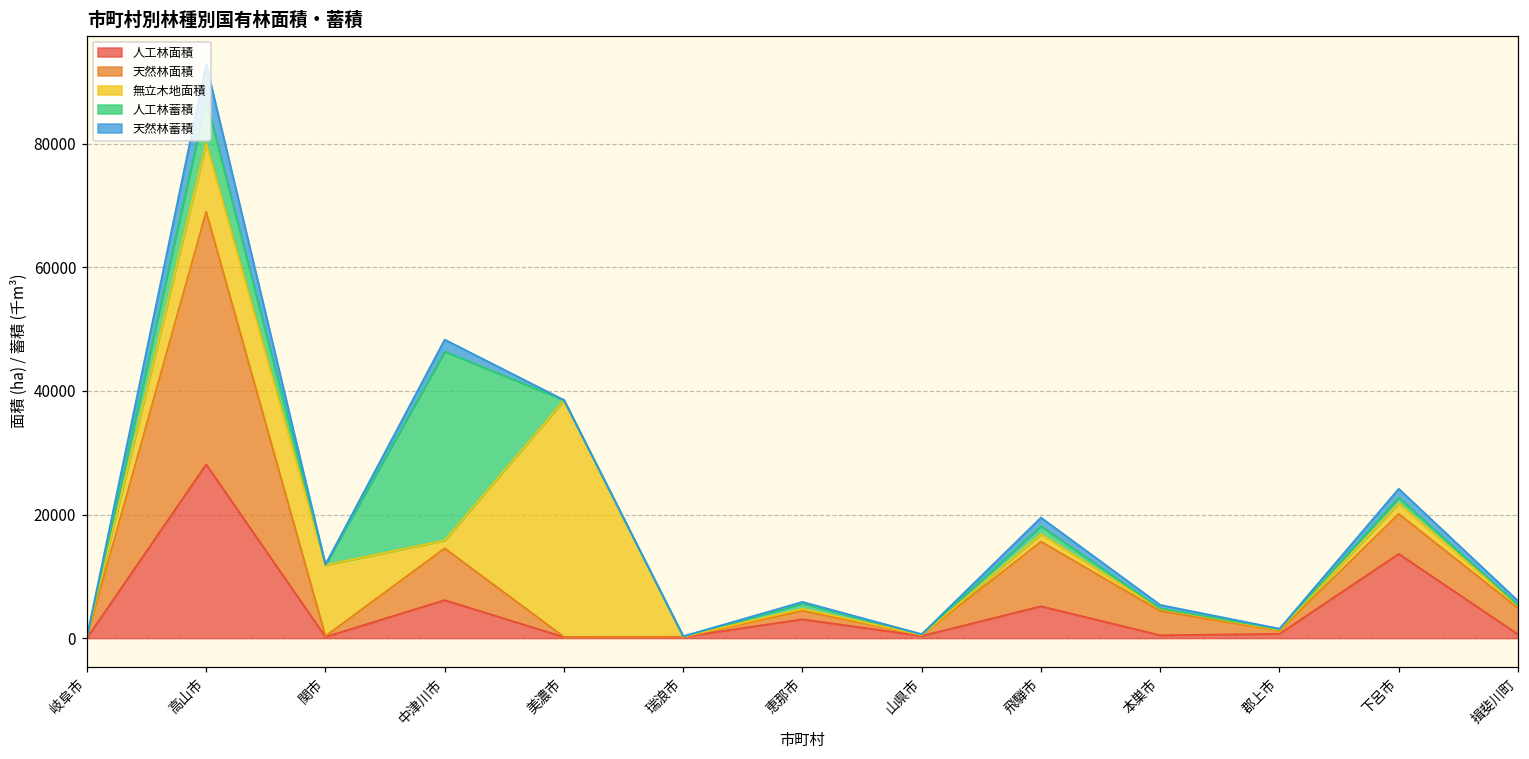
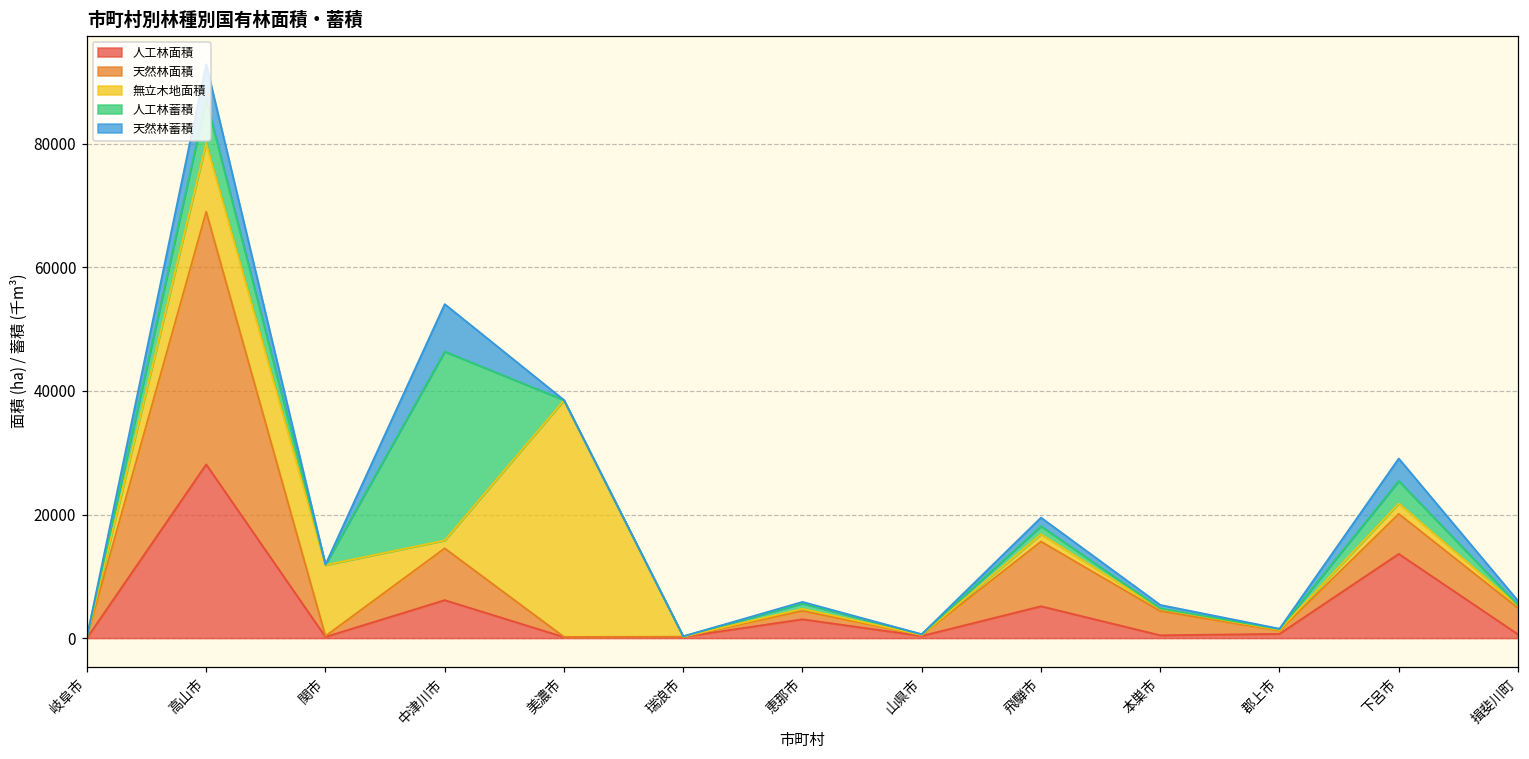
天然林蓄積, 中津川市: 2000 -> 8000
人工林蓄積, 下呂市: 1000 -> 4000
天然林蓄積, 下呂市: 1000 -> 4000
